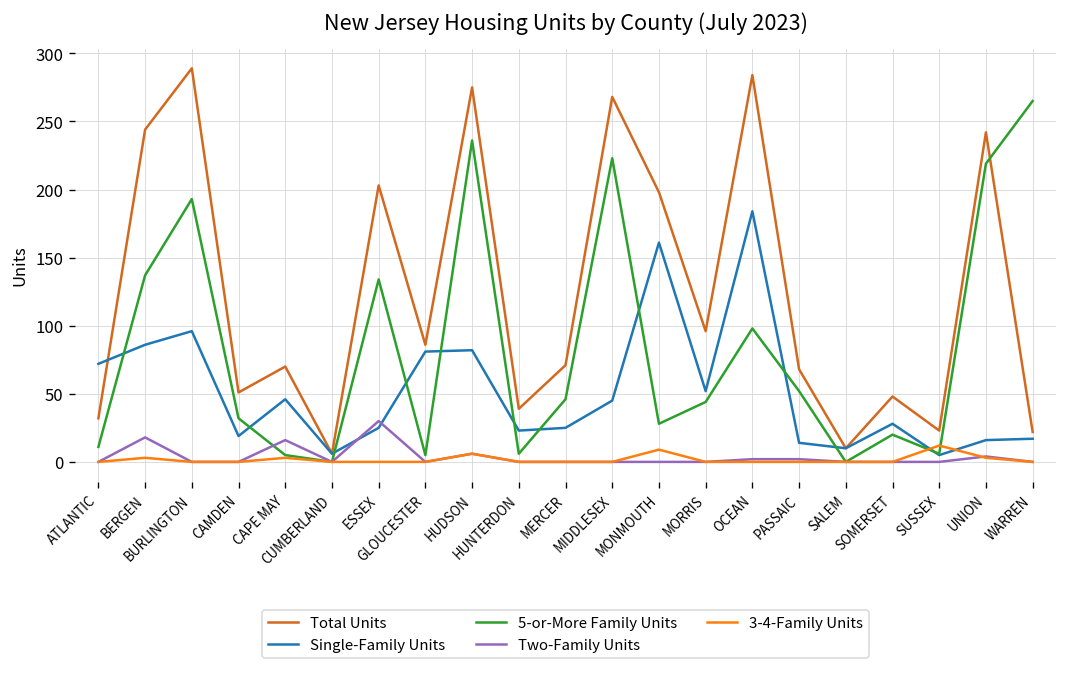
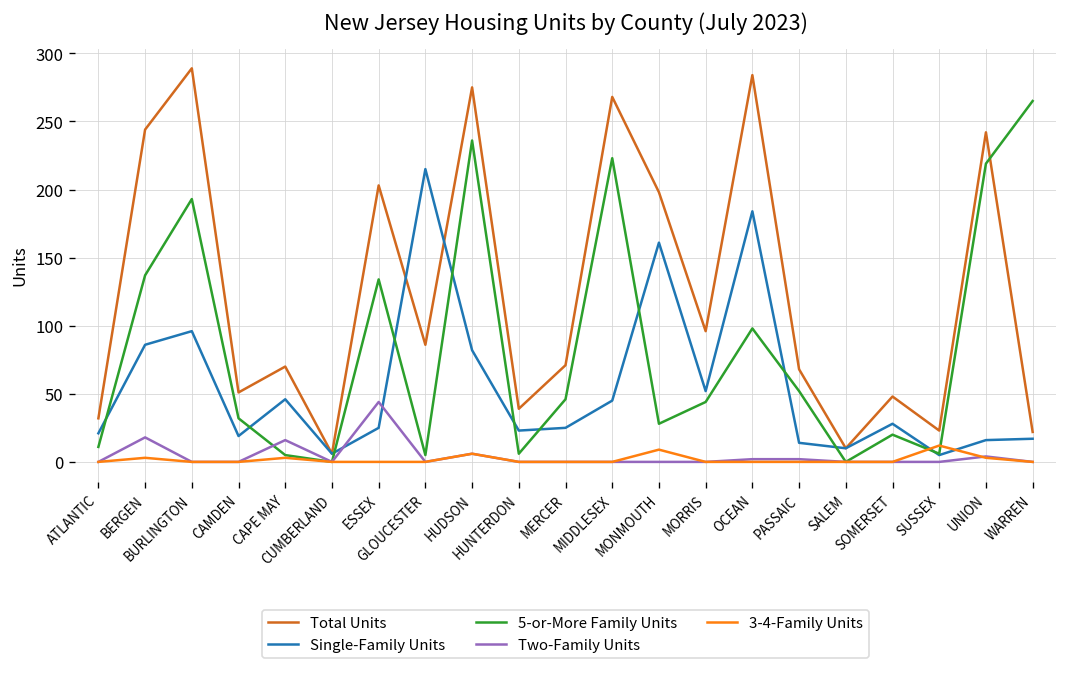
Single-Family Units, ATLANTIC: 72 -> 21
Two-Family Units, ESSEX: 30 -> 44
Single-Family Units, GLOUCESTER: 81 -> 215
